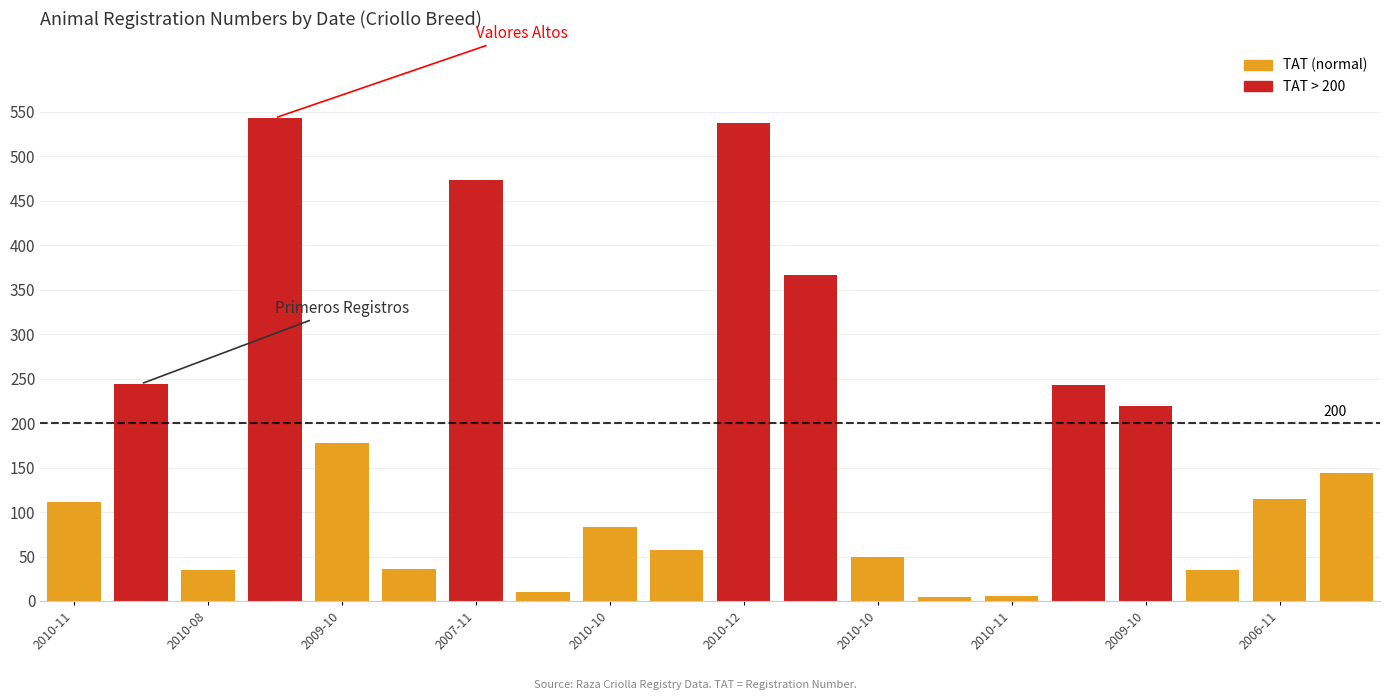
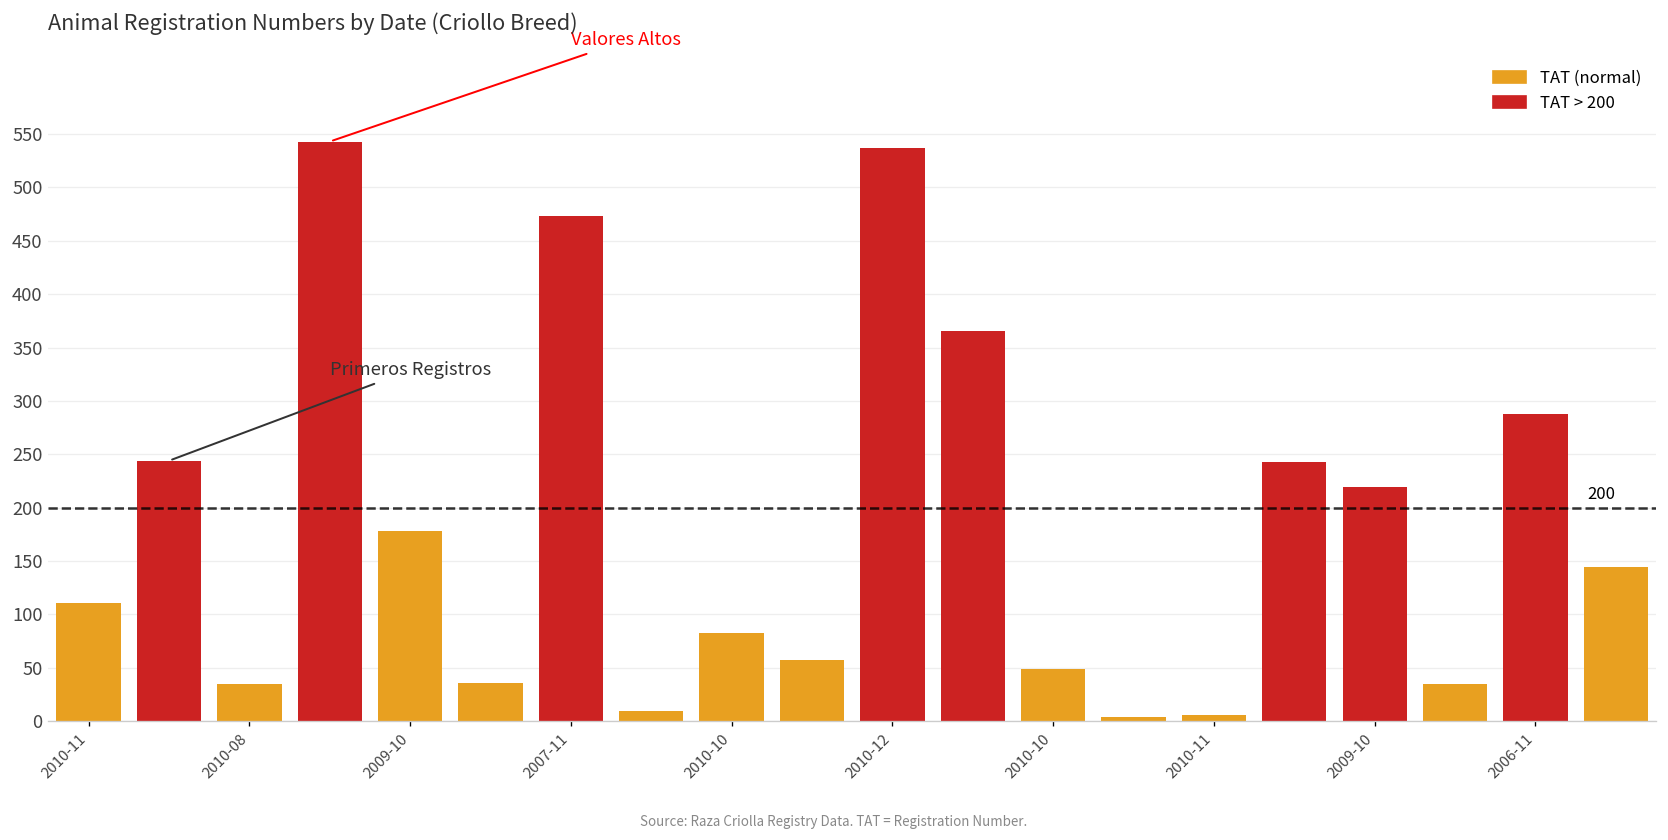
2006-11: 120 -> 290
